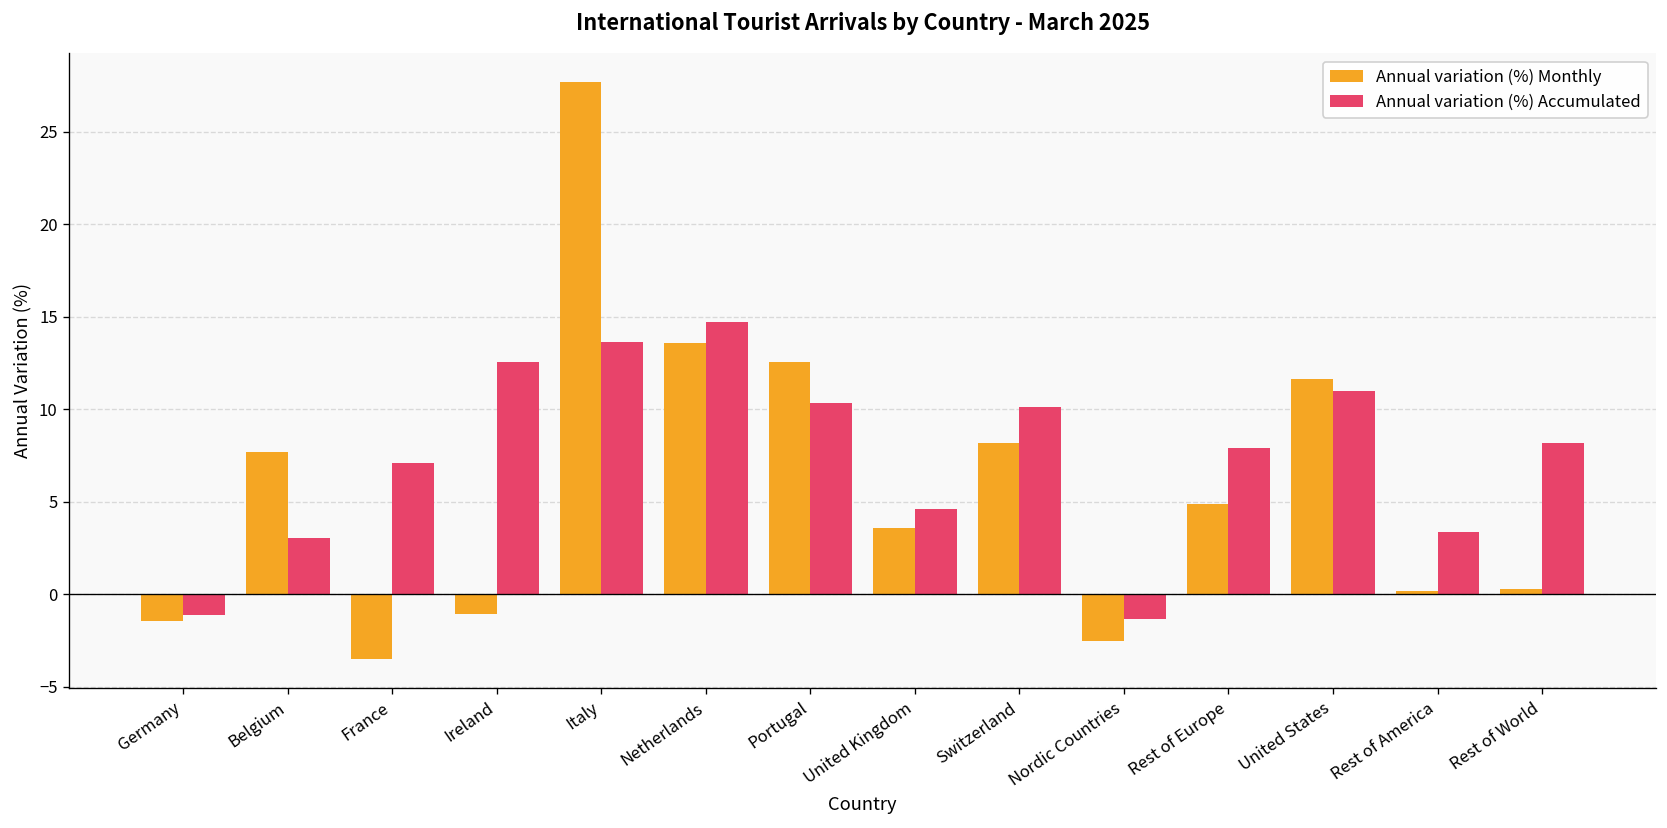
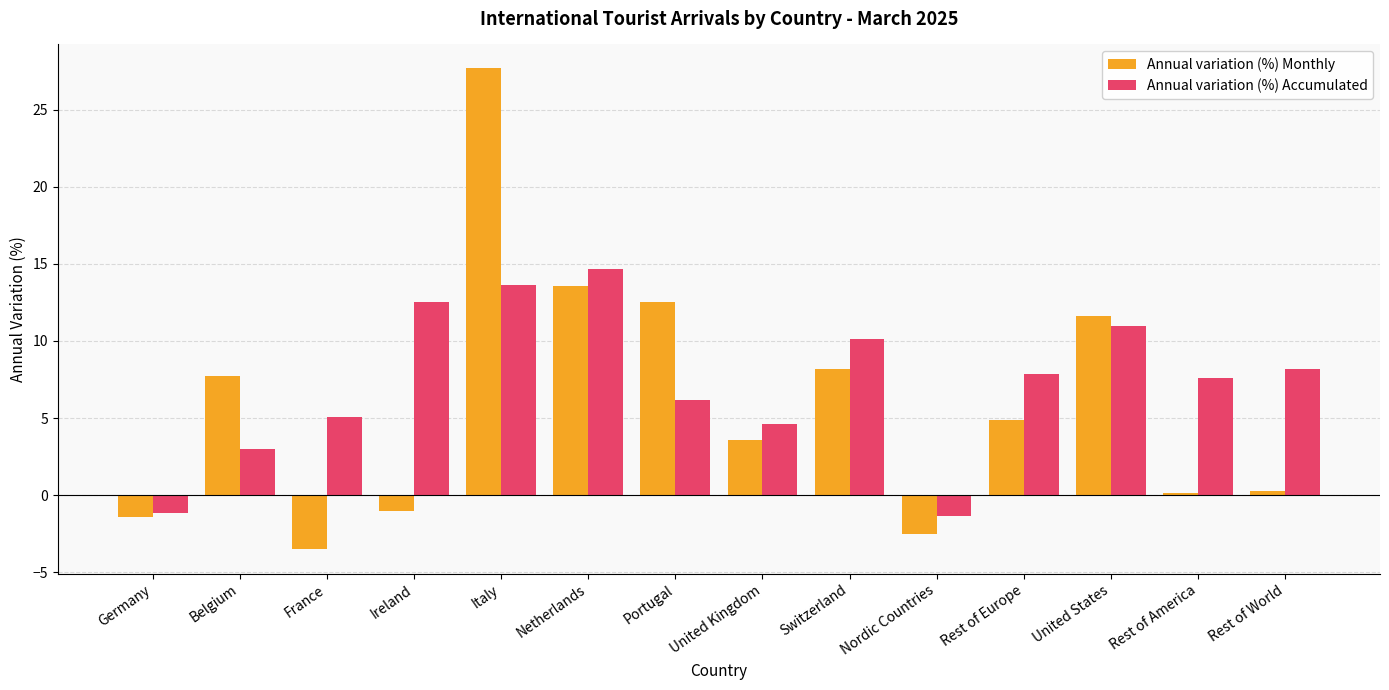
Annual variation (%) Accumulated, France: 7.1 -> 5.0
Annual variation (%) Accumulated, Portugal: 10.3 -> 6.2
Annual variation (%) Accumulated, Rest of America: 3.4 -> 7.6
